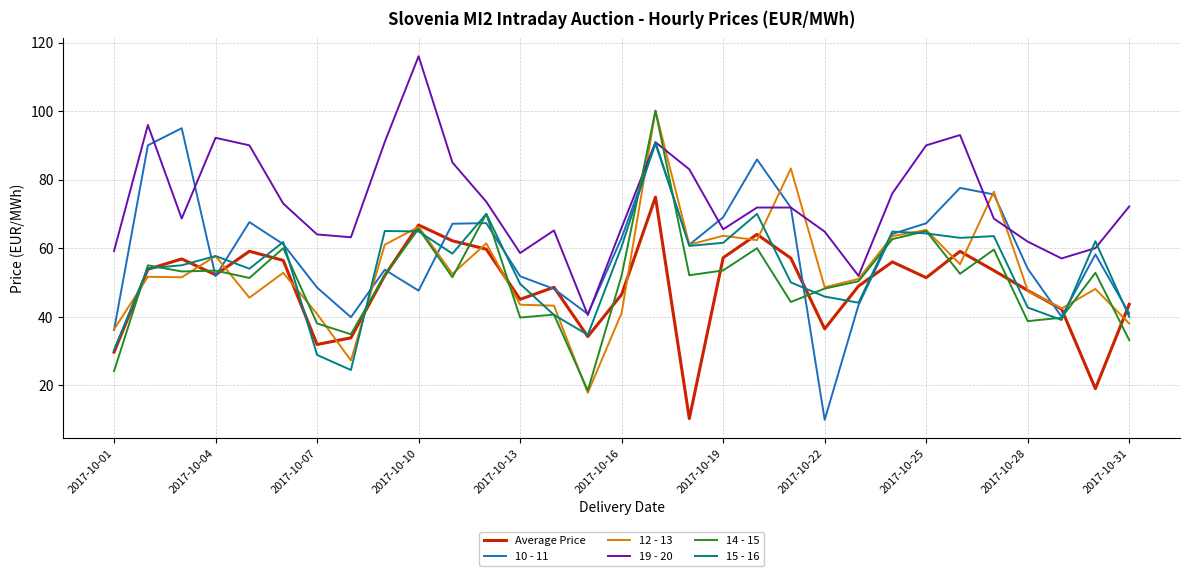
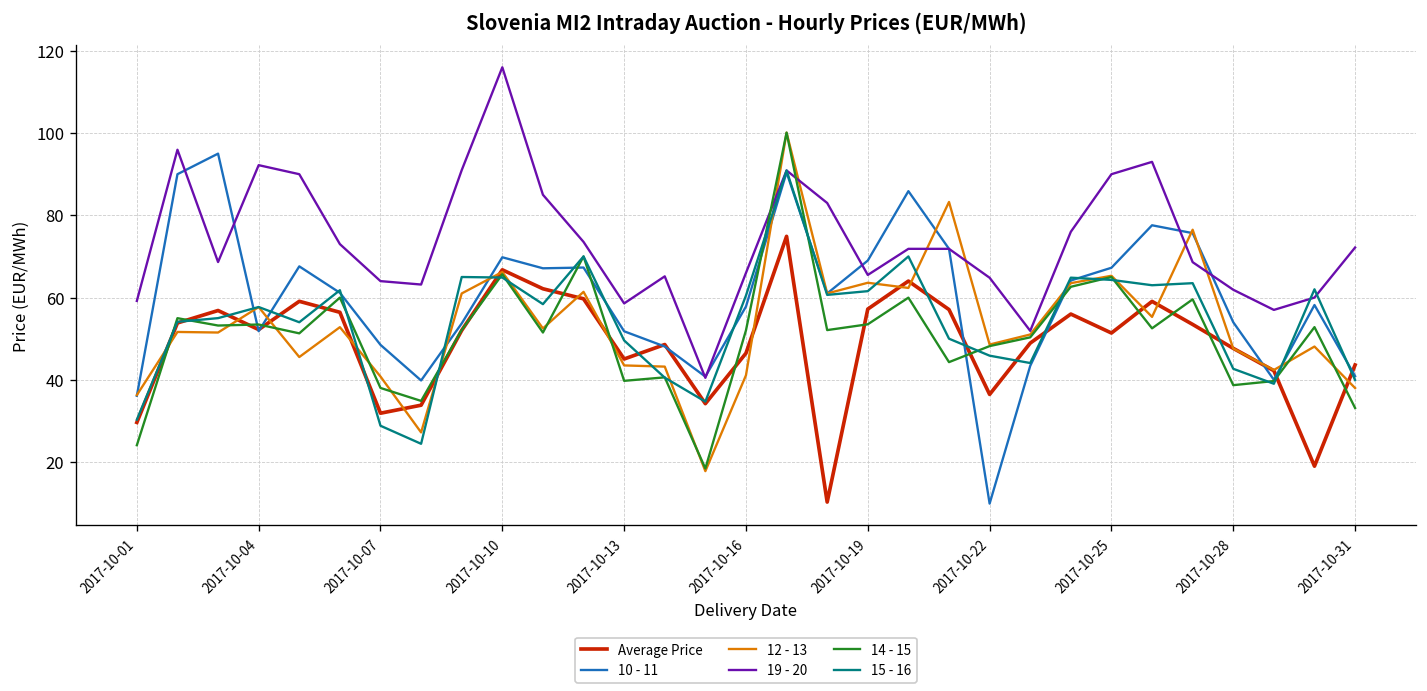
10 - 11, 2017-10-10: 48 -> 70
10 - 11, 2017-10-16: 63 -> 58
